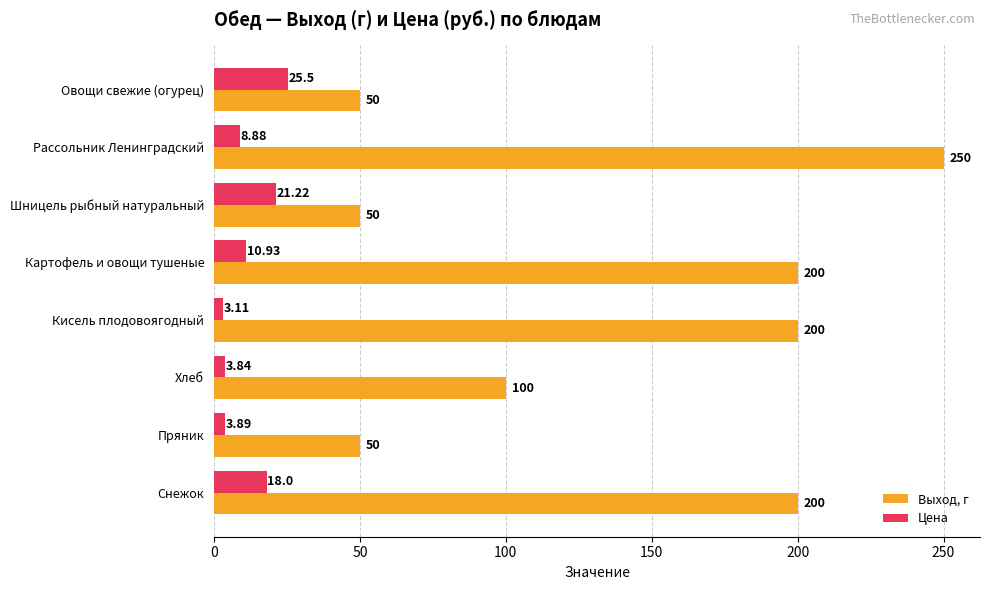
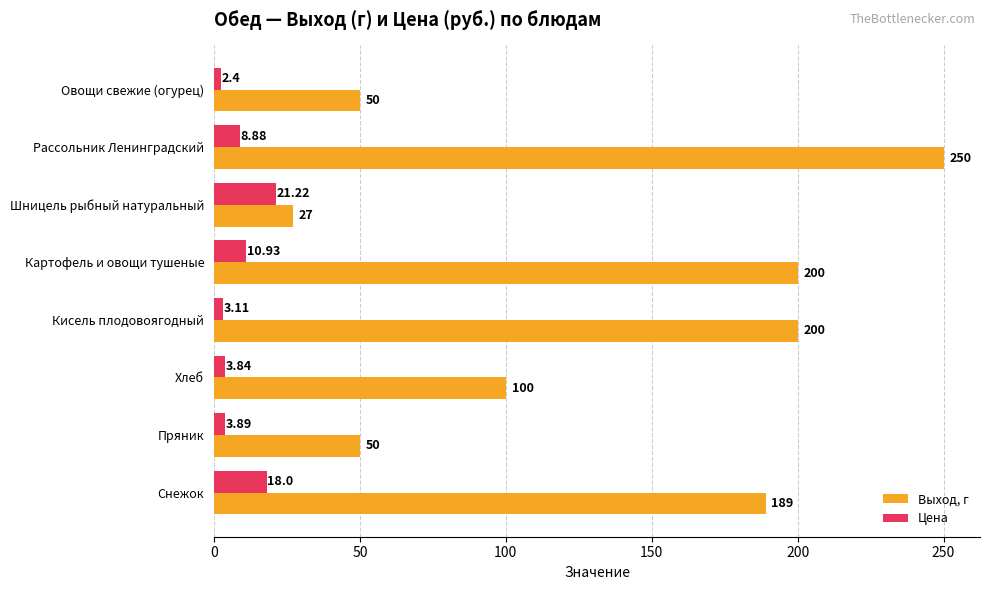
Цена, Овощи свежие (огурец): 25.5 -> 2.4
Выход, г, Шницель рыбный натуральный: 50 -> 27
Выход, г, Снежок: 200 -> 189
